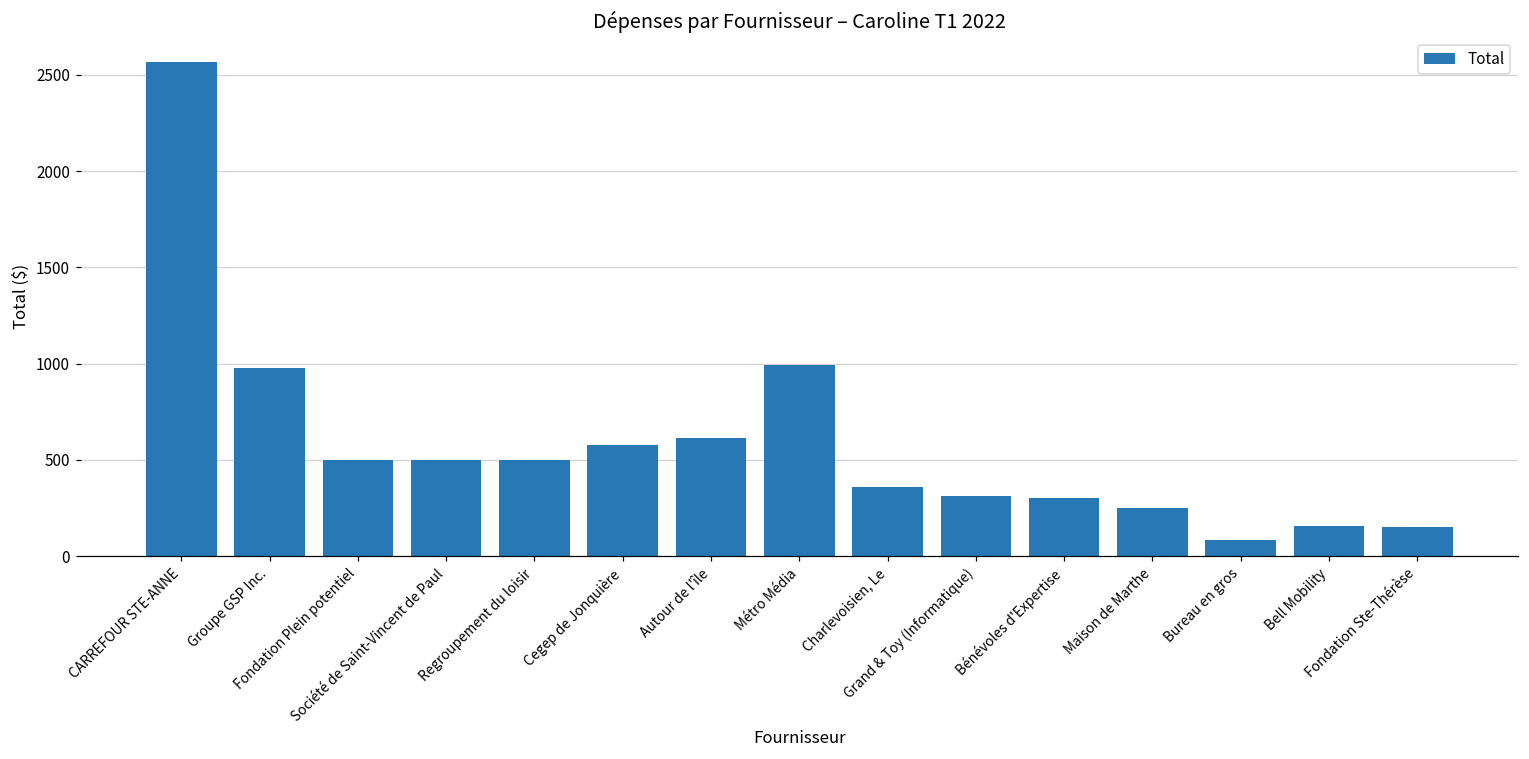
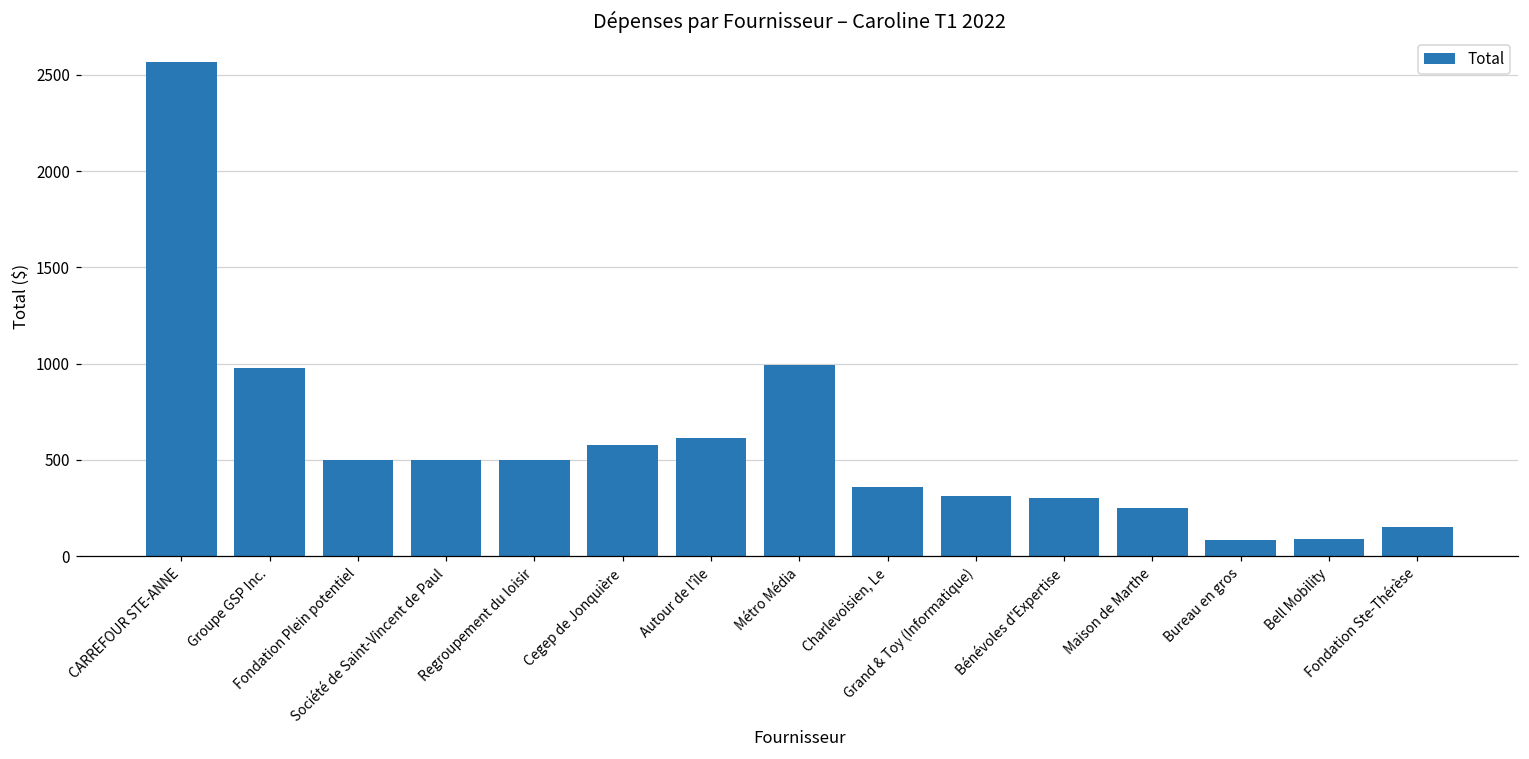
Bell Mobility: 160 -> 90
